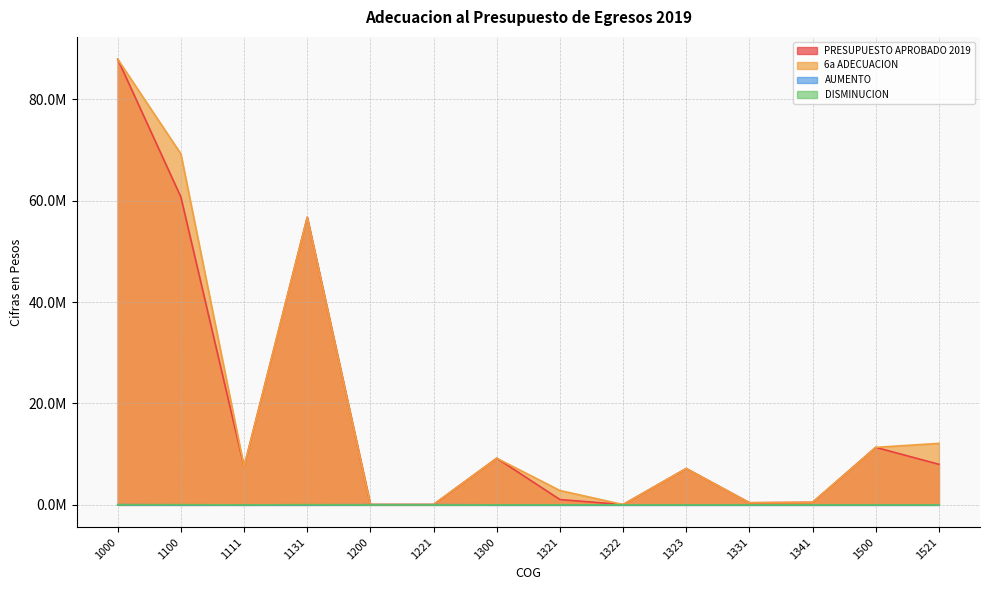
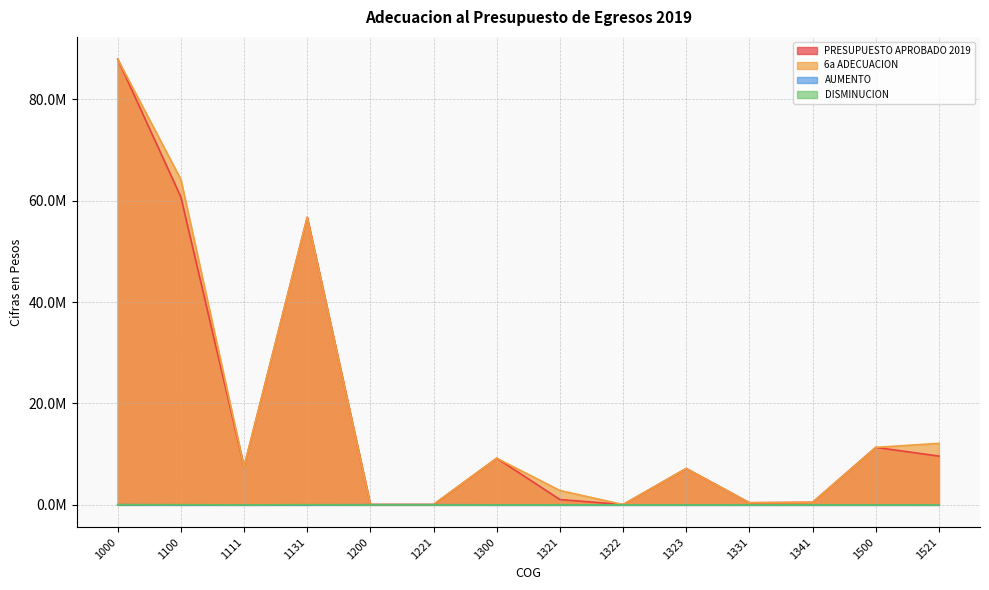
6a ADECUACION, 1100: 69000000 -> 64000000
PRESUPUESTO APROBADO 2019, 1521: 8000000 -> 10000000
